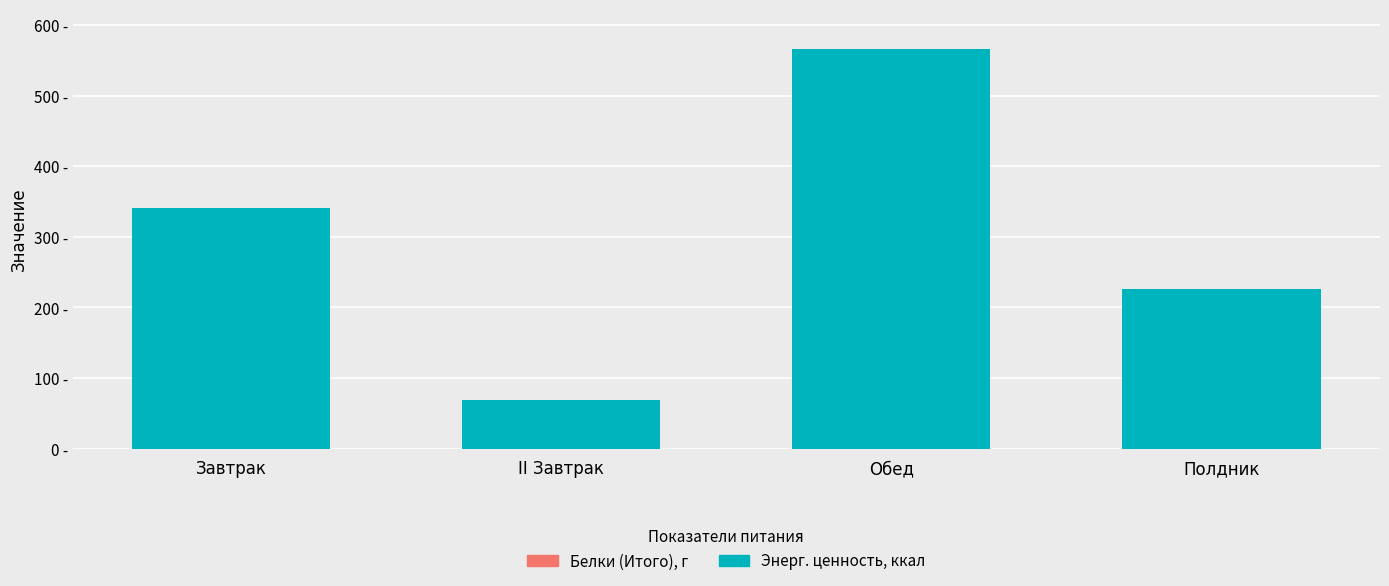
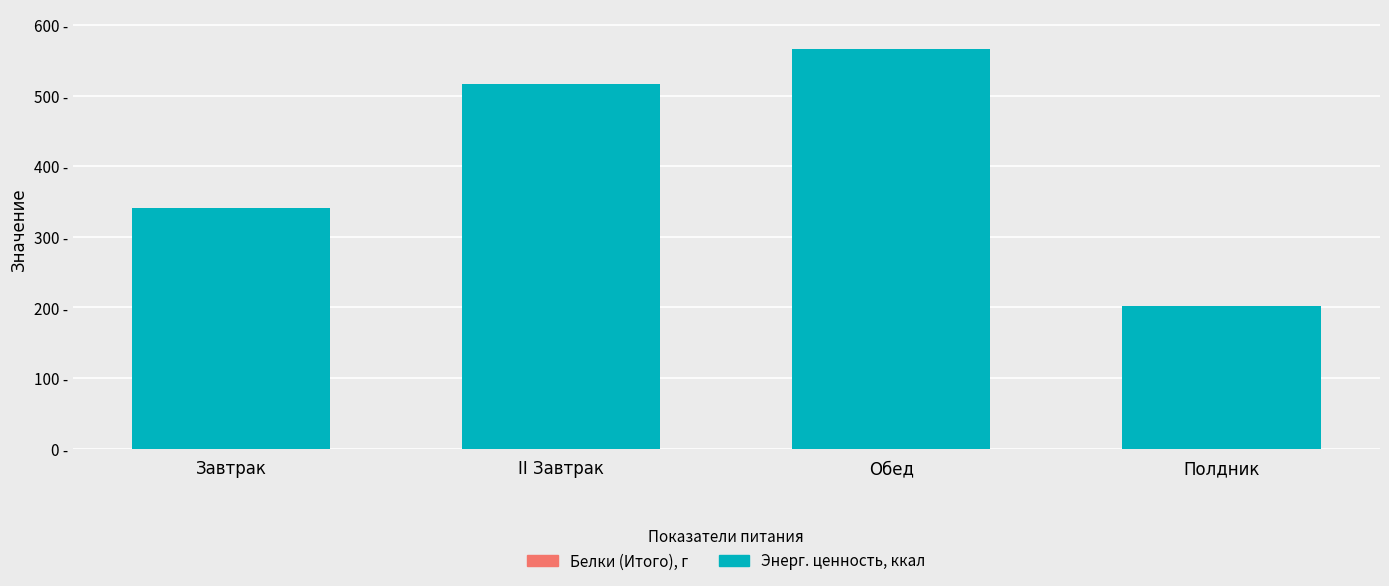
Энерг. ценность, ккал, II Завтрак: 70 - -> 520 -
Энерг. ценность, ккал, Полдник: 230 - -> 200 -
